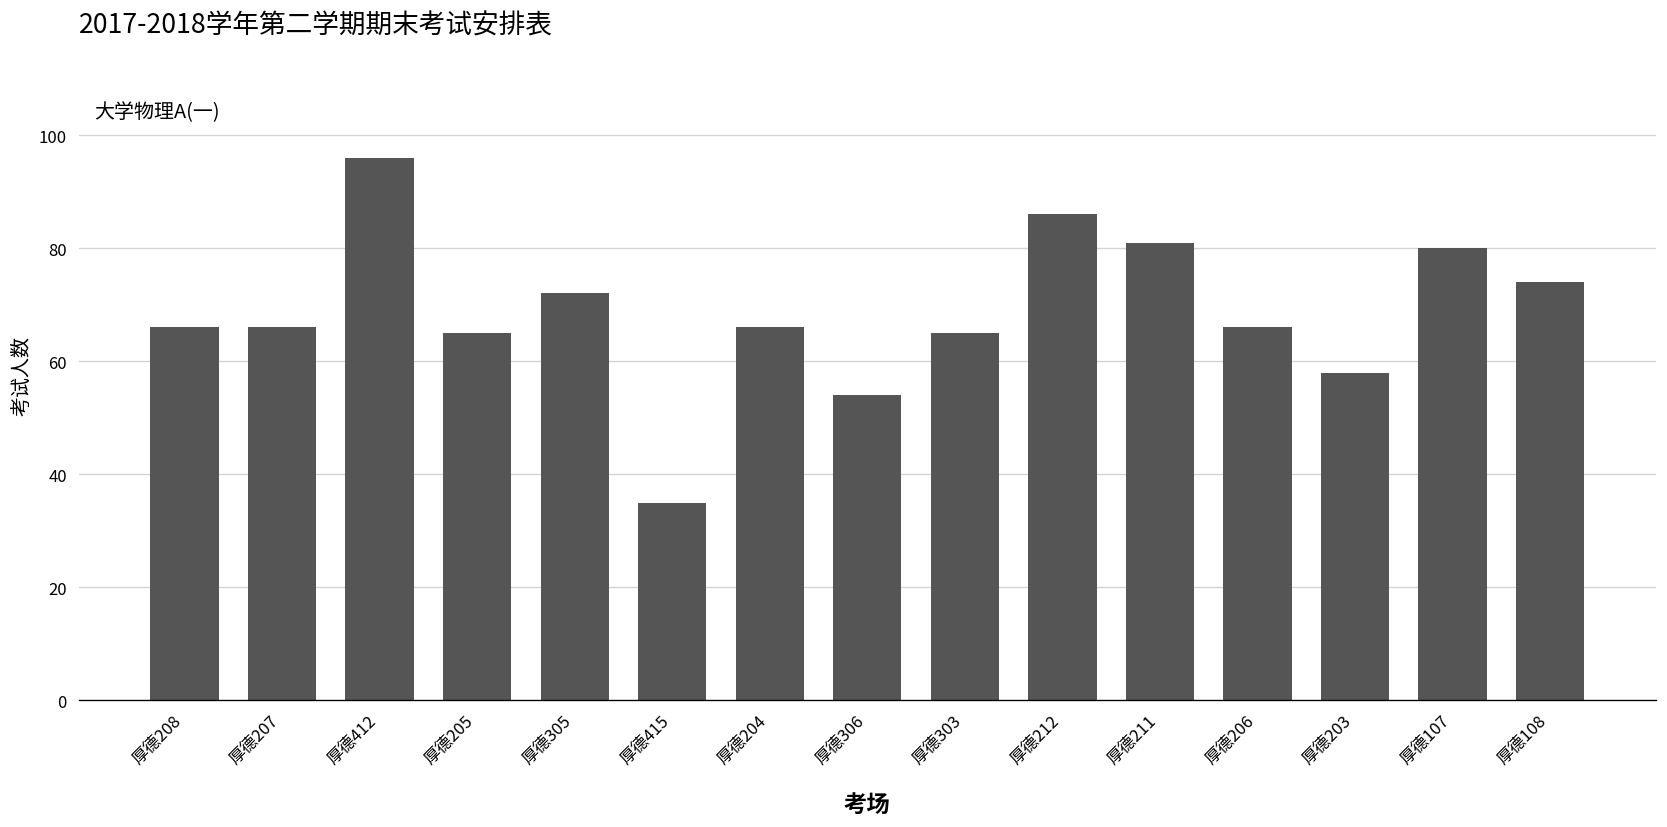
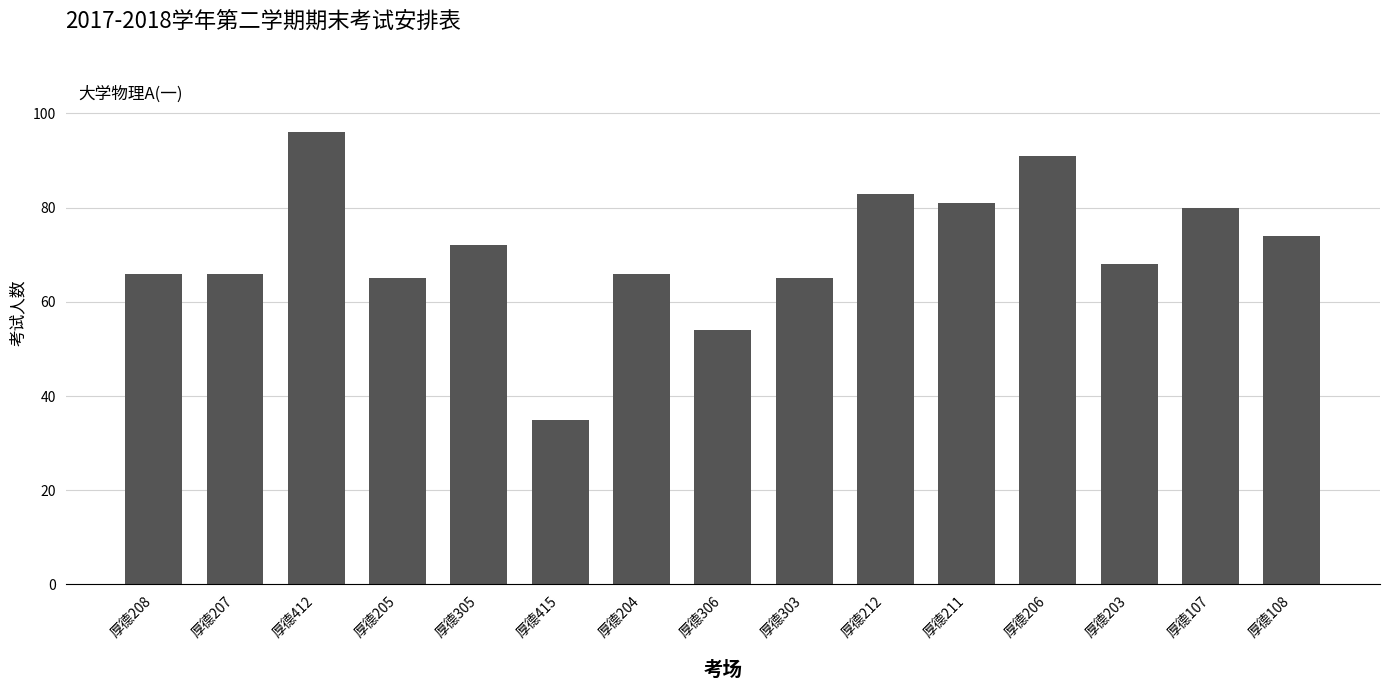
厚德212: 86 -> 83
厚德206: 66 -> 91
厚德203: 58 -> 68
